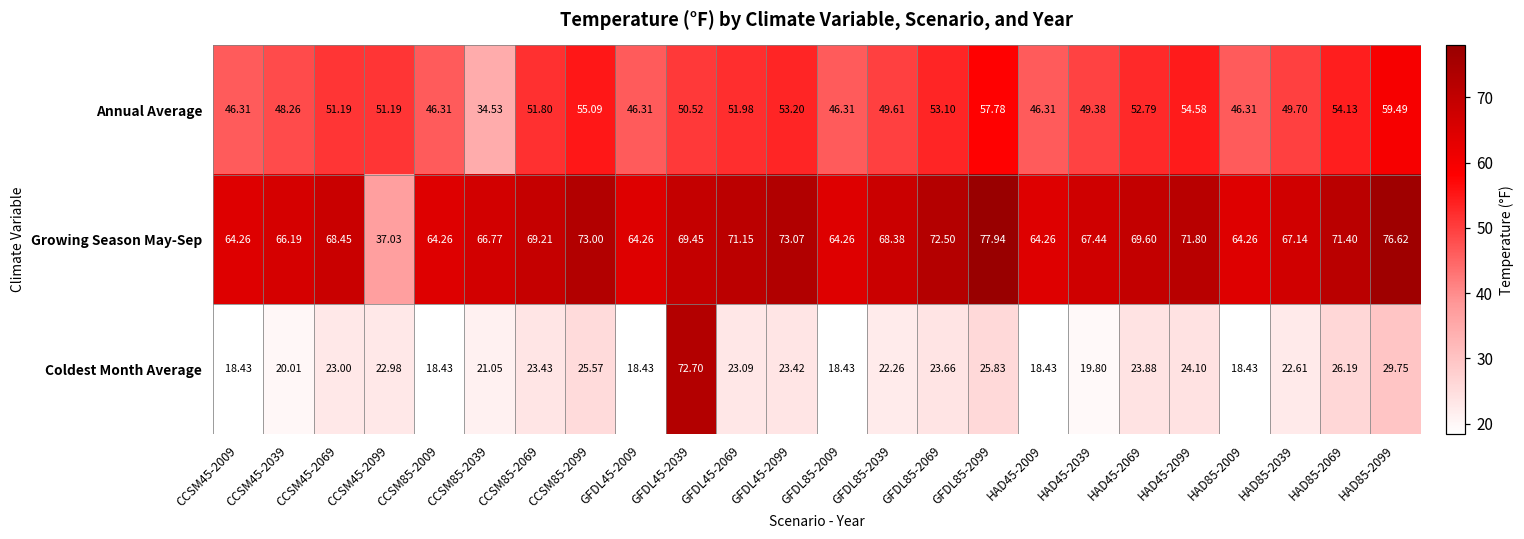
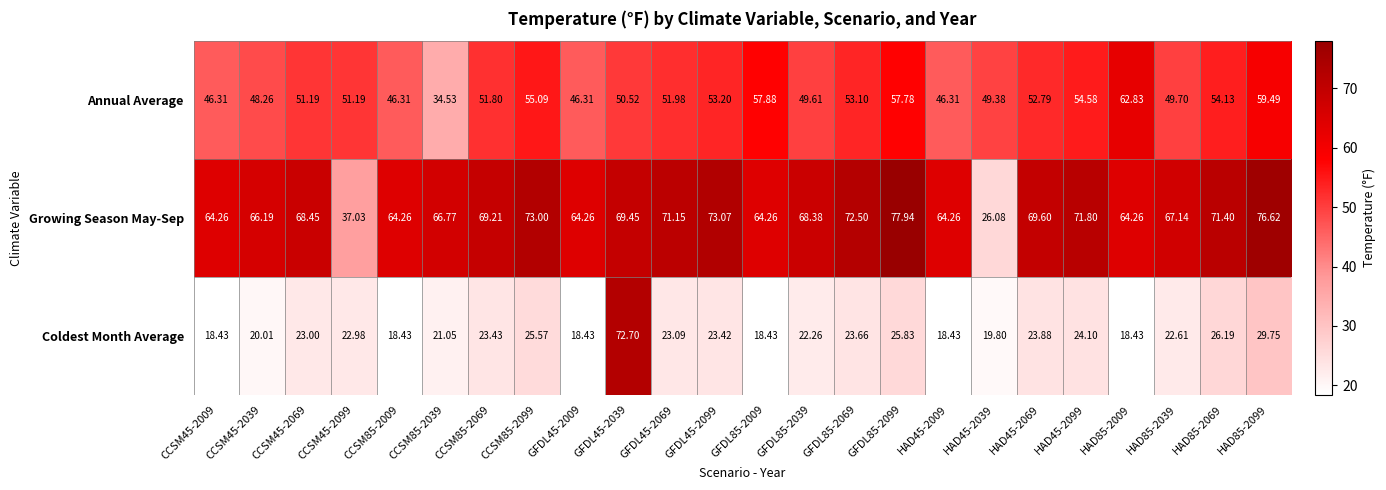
Annual Average, GFDL85-2009: 46.31 -> 57.88
Annual Average, HAD85-2009: 46.31 -> 62.83
Growing Season May-Sep, HAD45-2039: 67.44 -> 26.08
